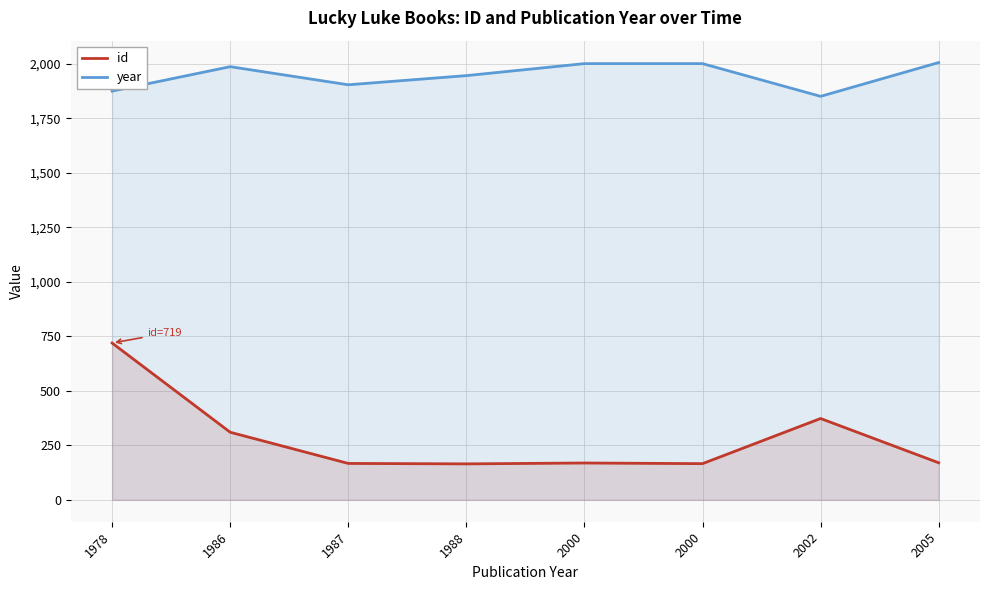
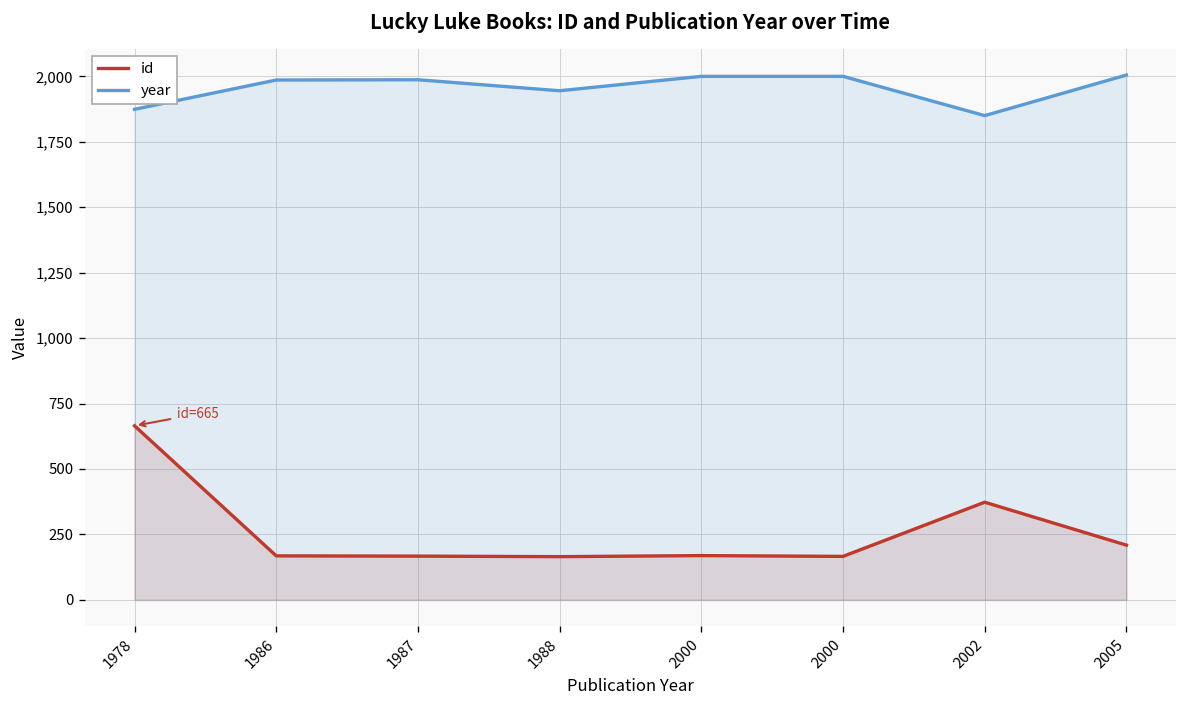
id, 1978: 719 -> 665
id, 1986: 310 -> 170
year, 1987: 1,900 -> 1,990
id, 2005: 170 -> 210
